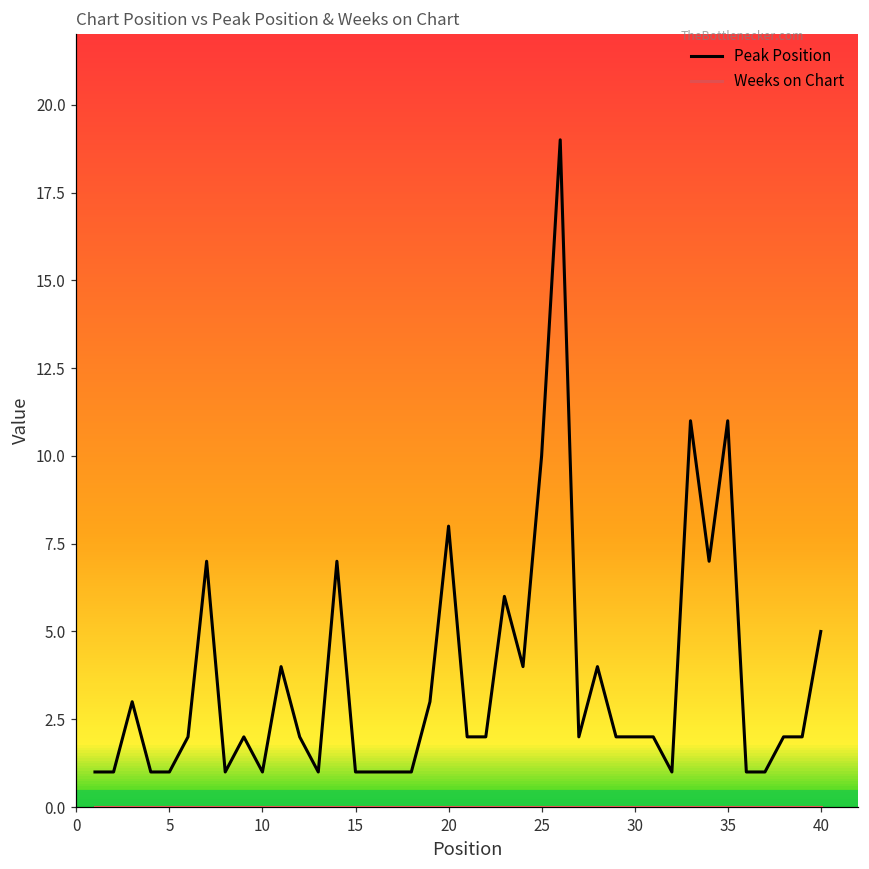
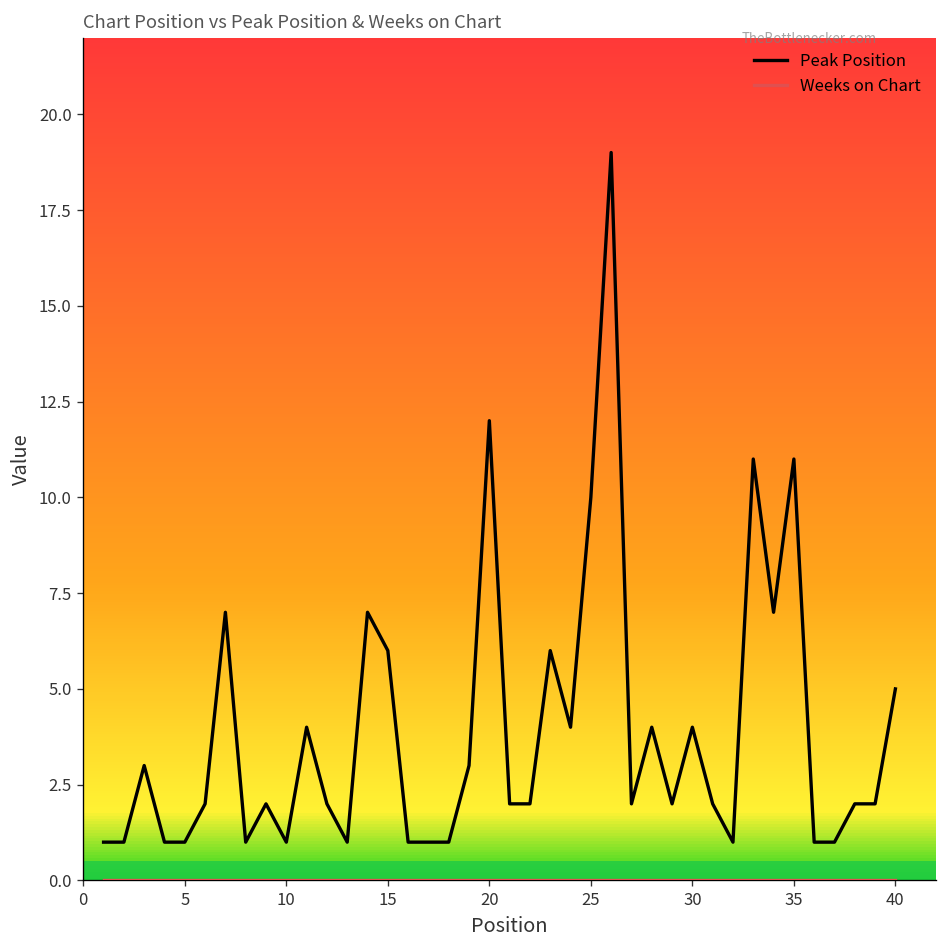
Peak Position, 15: 1 -> 6
Peak Position, 20: 8 -> 12
Peak Position, 30: 2 -> 4
